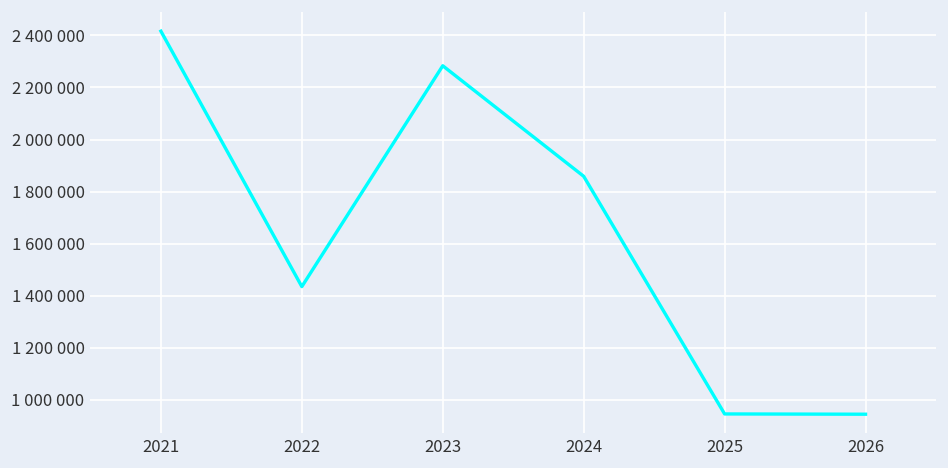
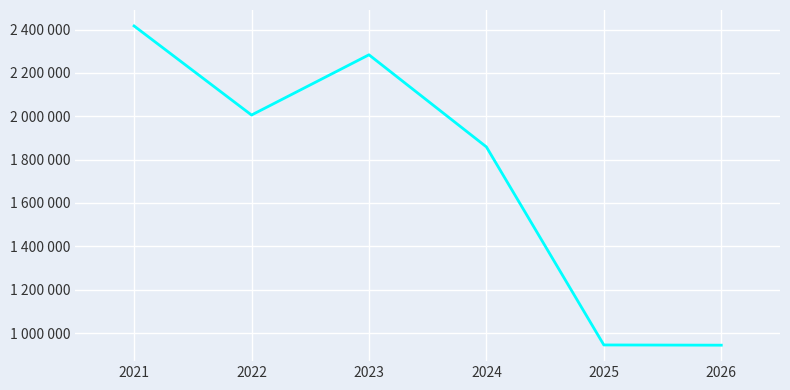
2022: 1430000 -> 2010000
